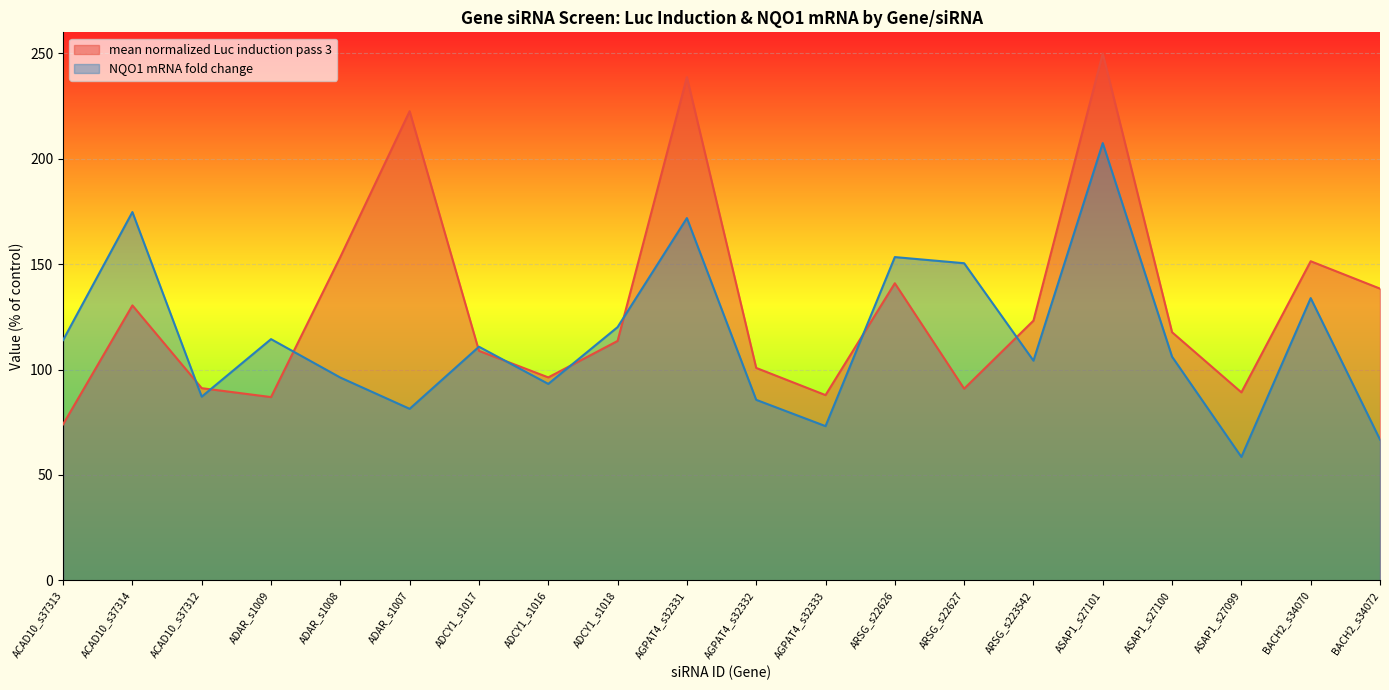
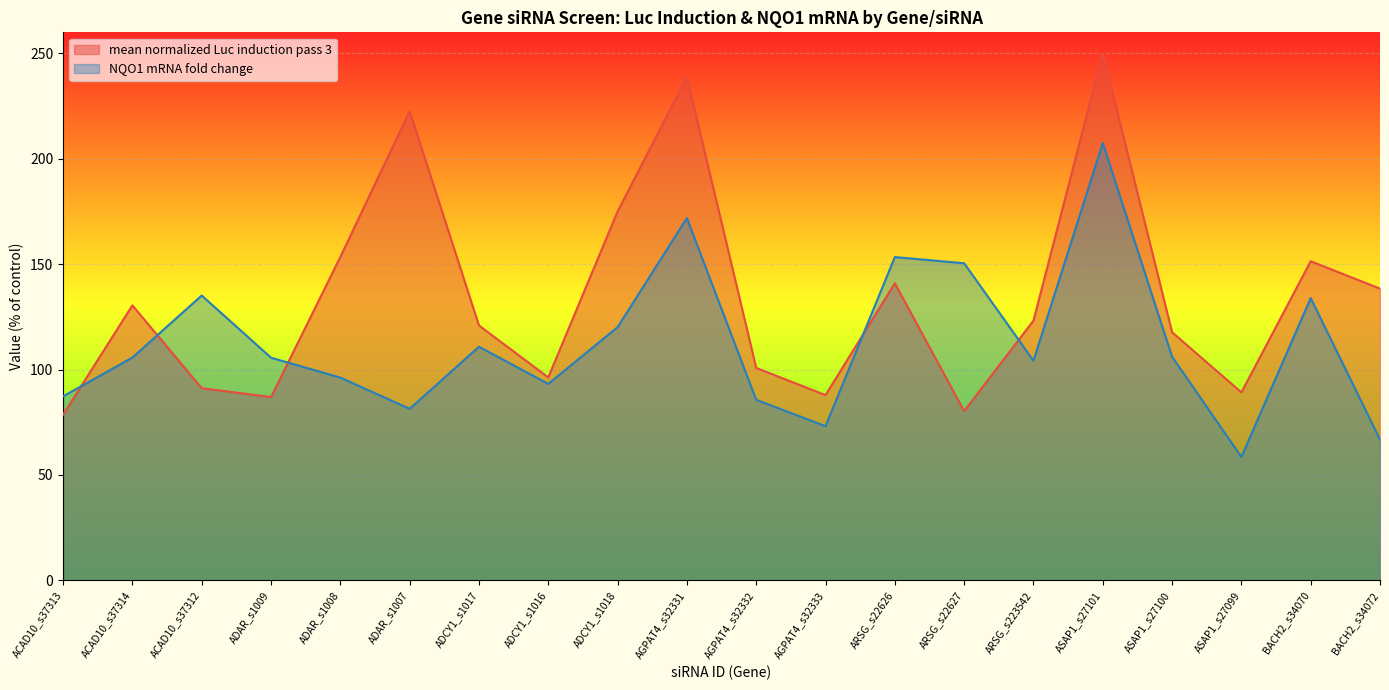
mean normalized Luc induction pass 3, ACAD10_s37313: 74 -> 79
NQO1 mRNA fold change, ACAD10_s37313: 114 -> 87
NQO1 mRNA fold change, ACAD10_s37314: 175 -> 106
NQO1 mRNA fold change, ACAD10_s37312: 87 -> 135
NQO1 mRNA fold change, ADAR_s1009: 114 -> 106
mean normalized Luc induction pass 3, ADCY1_s1017: 109 -> 121
mean normalized Luc induction pass 3, ADCY1_s1018: 114 -> 175
mean normalized Luc induction pass 3, ARSG_s22627: 91 -> 80
